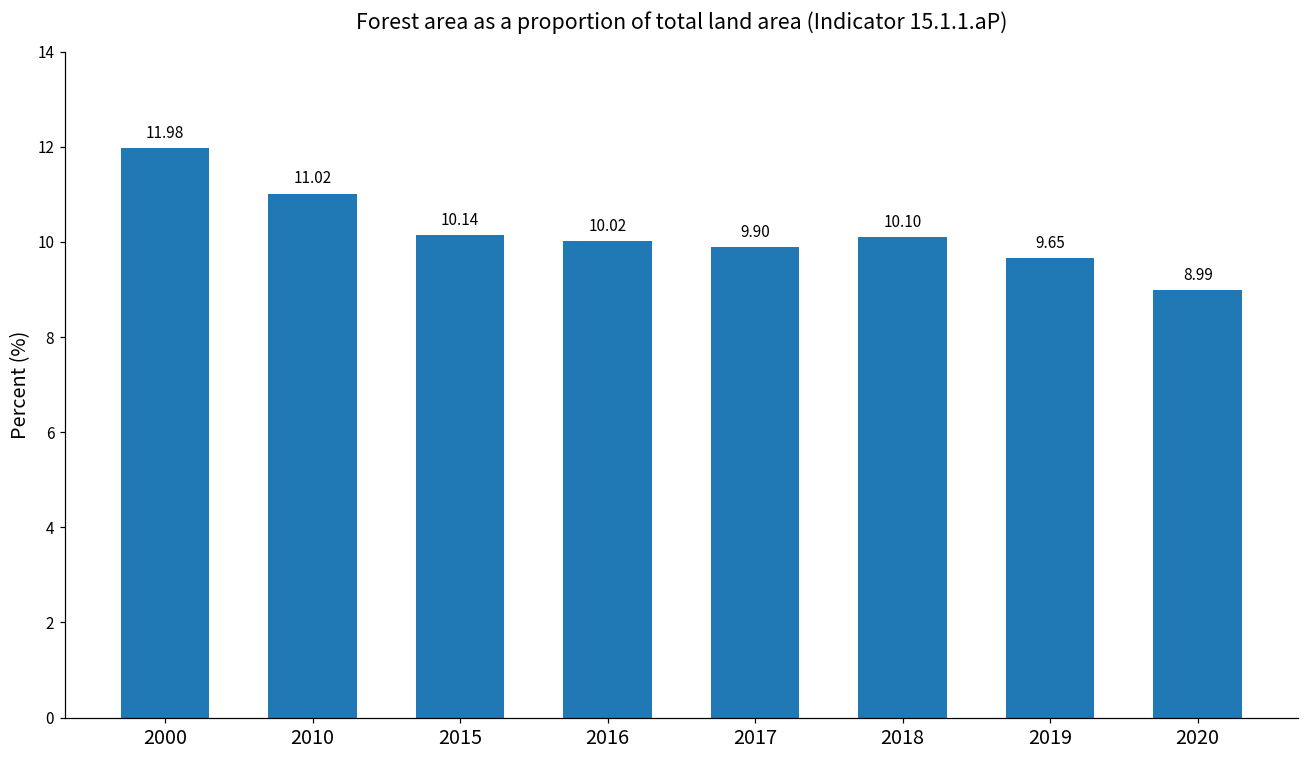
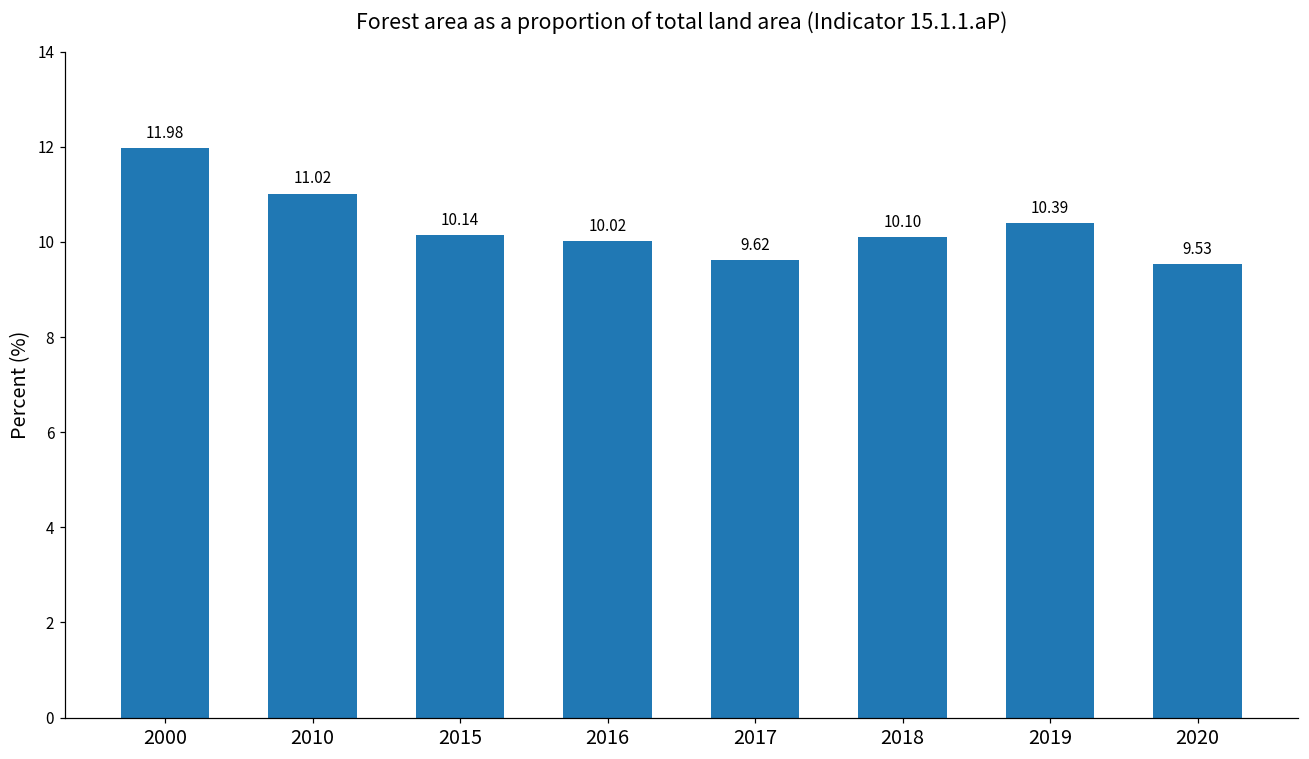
2017: 9.90 -> 9.62
2019: 9.65 -> 10.39
2020: 8.99 -> 9.53
